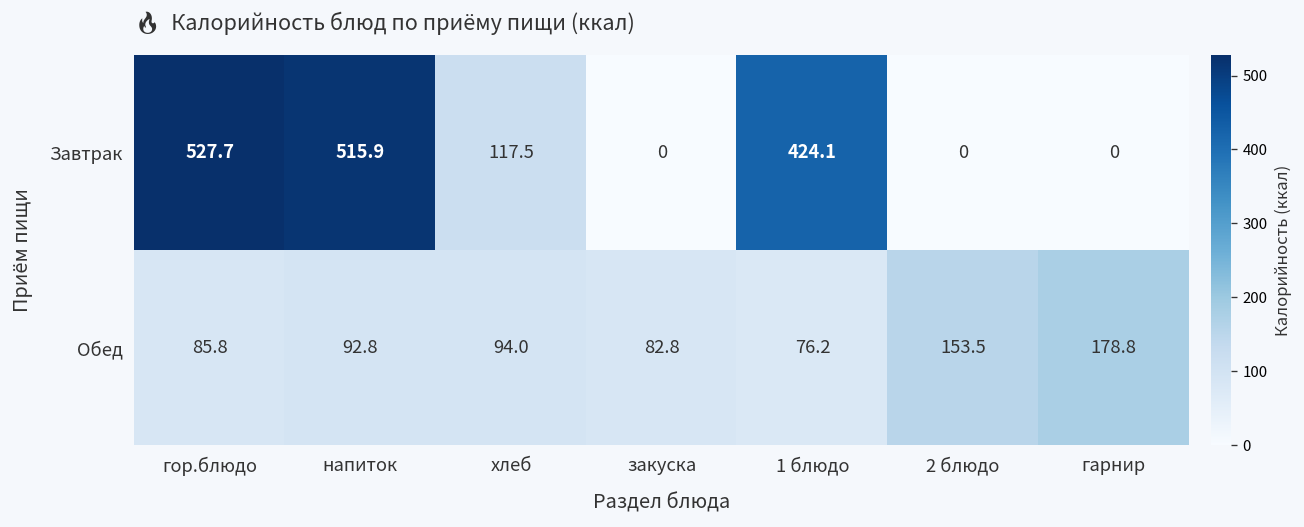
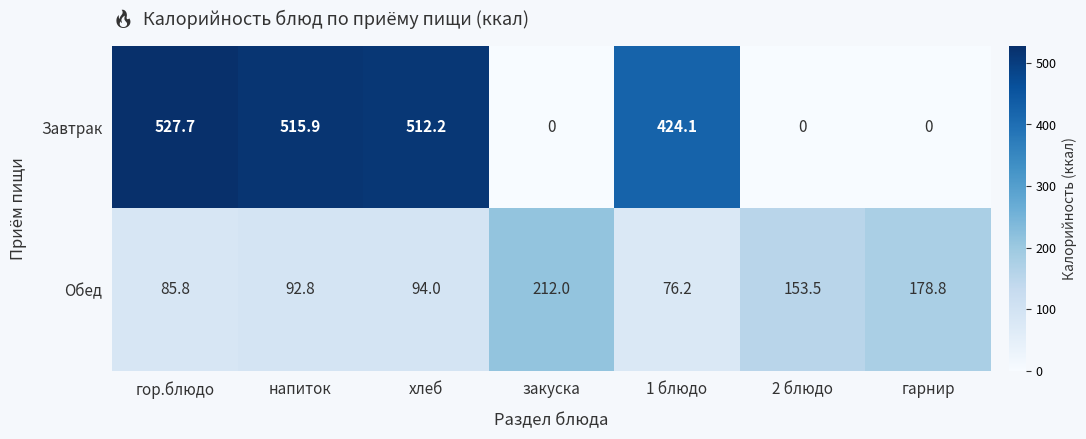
Завтрак, хлеб: 117.5 -> 512.2
Обед, закуска: 82.8 -> 212.0
